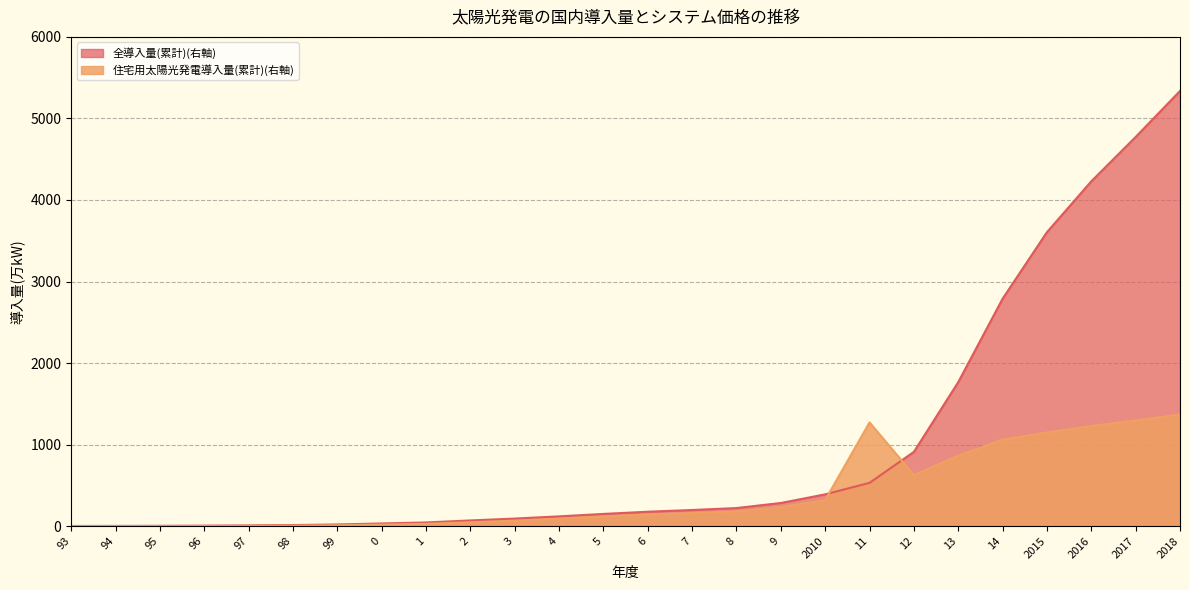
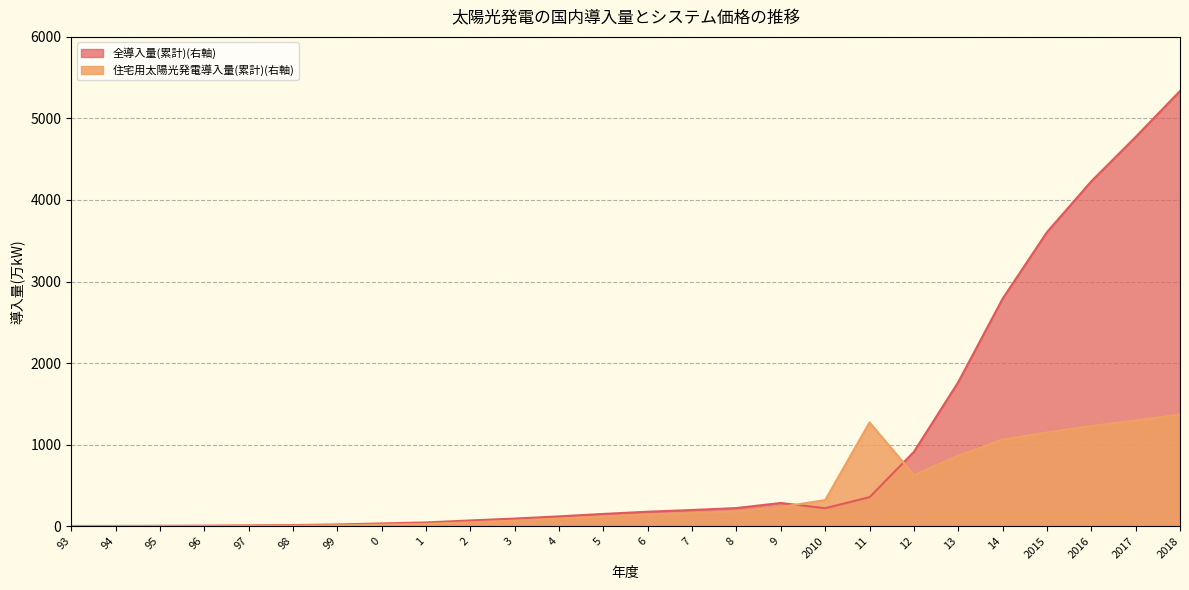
全導入量(累計)(右軸), 2010: 400 -> 200
全導入量(累計)(右軸), 11: 500 -> 400
